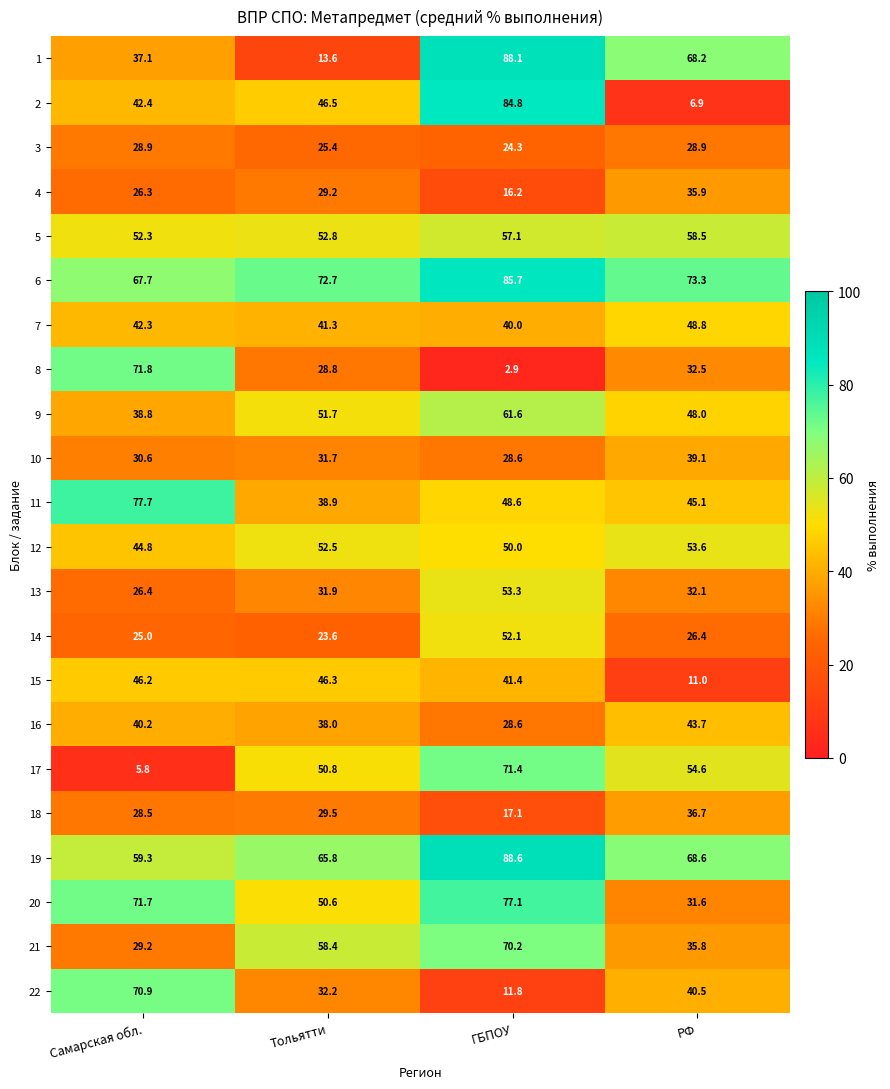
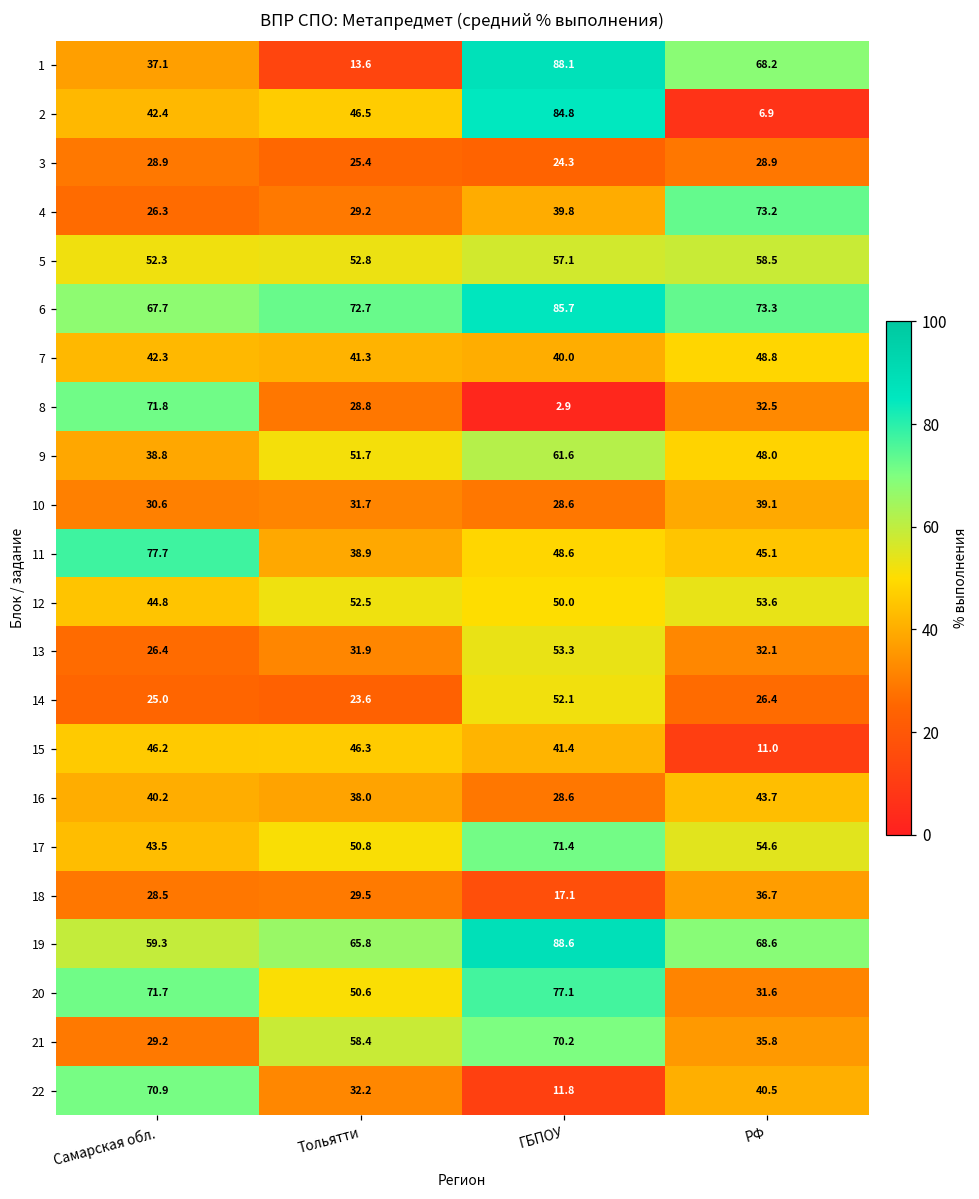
4, ГБПОУ: 16.2 -> 39.8
4, РФ: 35.9 -> 73.2
17, Самарская обл.: 5.8 -> 43.5
